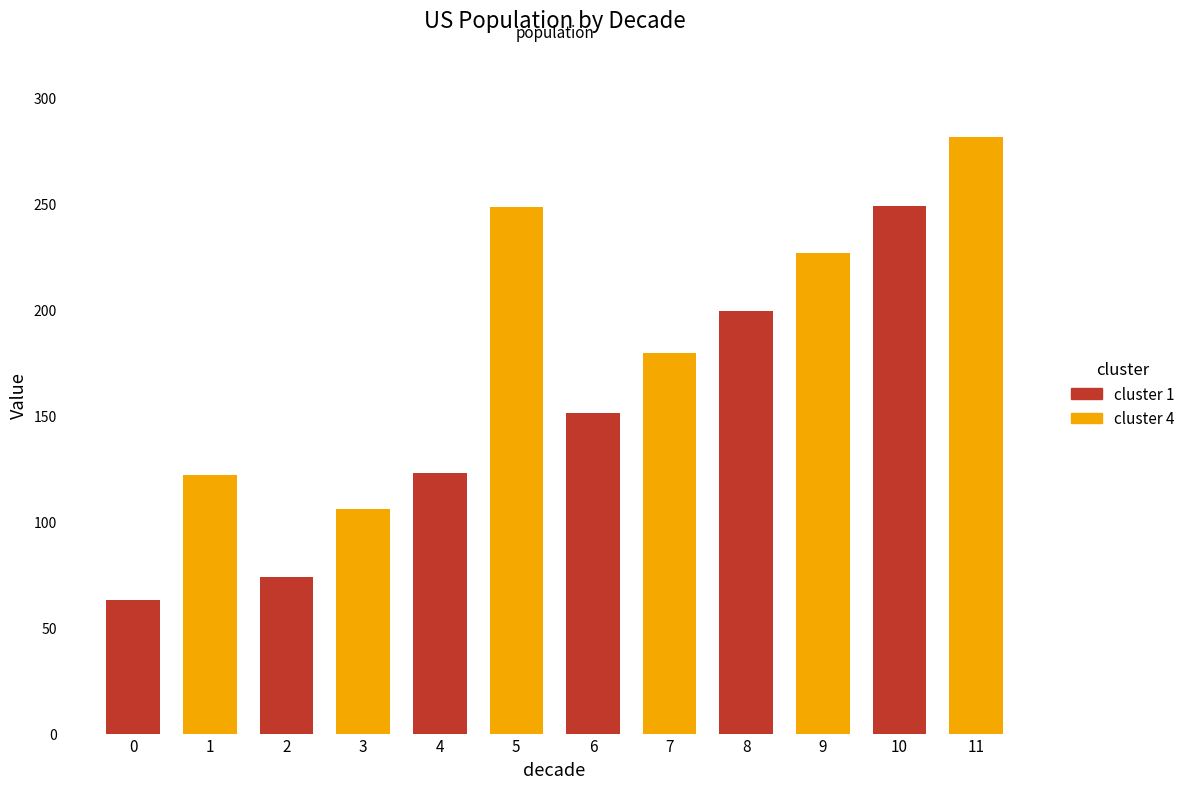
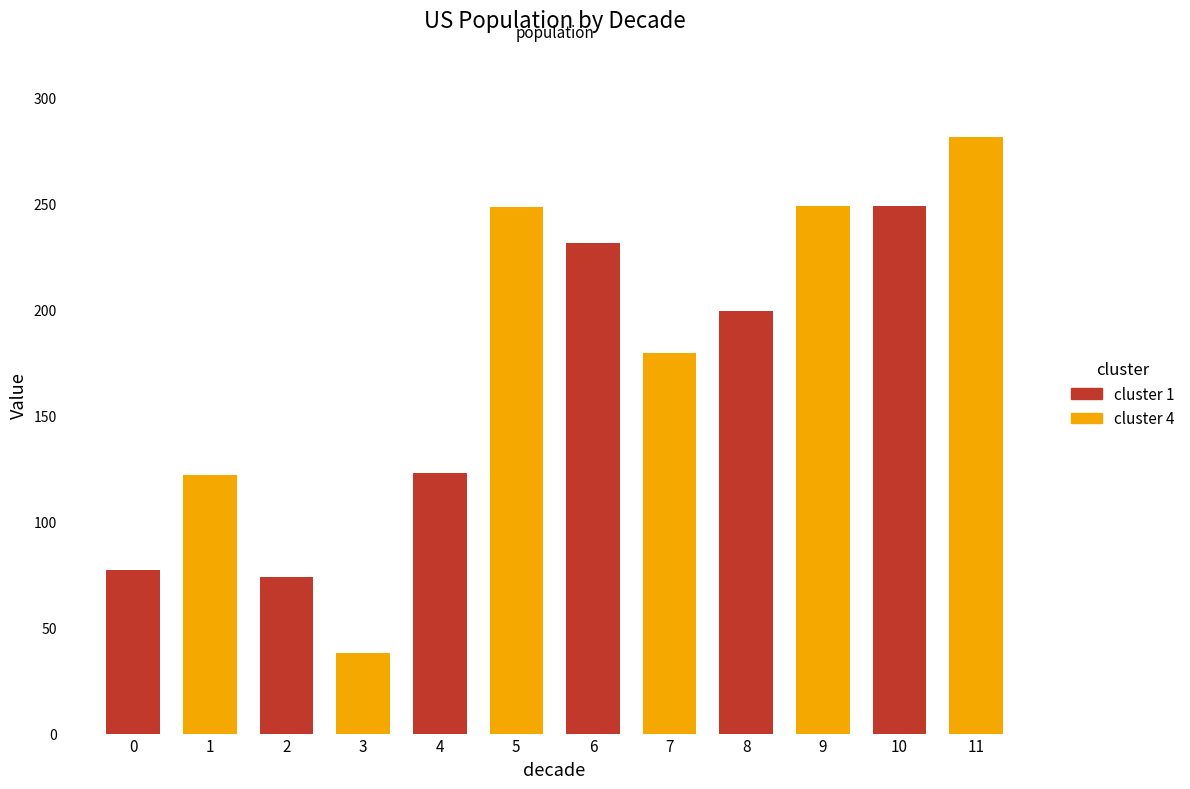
0: 63 -> 77
3: 106 -> 38
6: 151 -> 231
9: 227 -> 249
